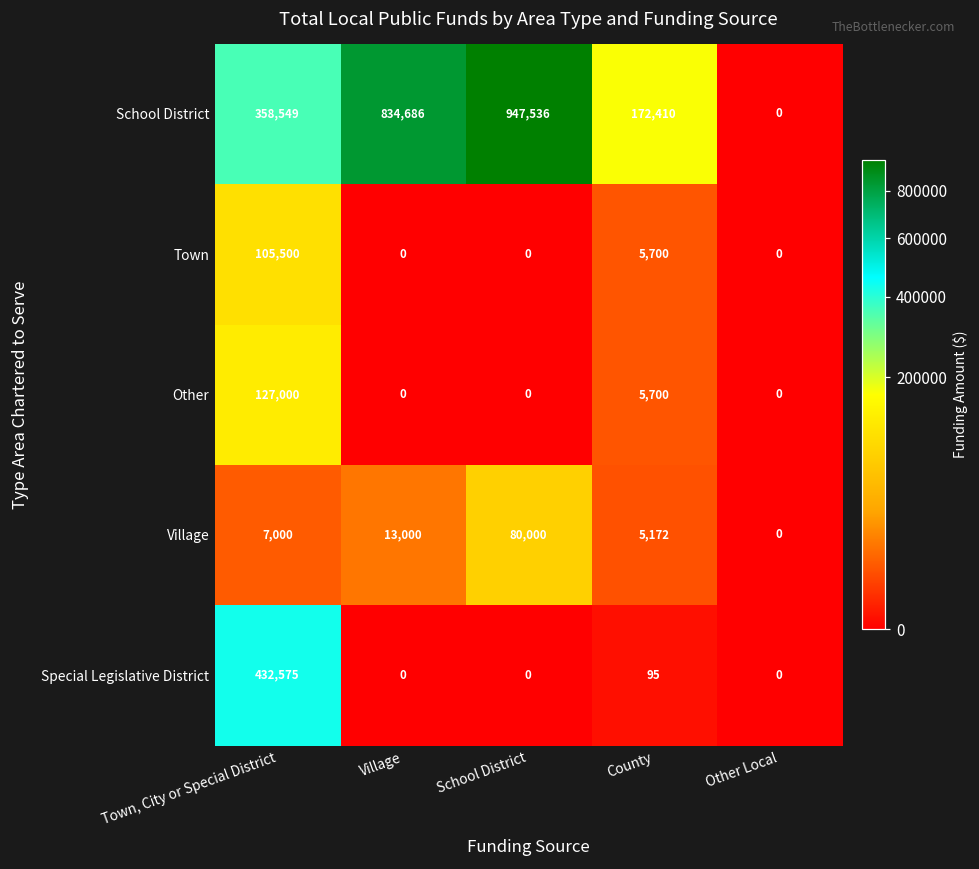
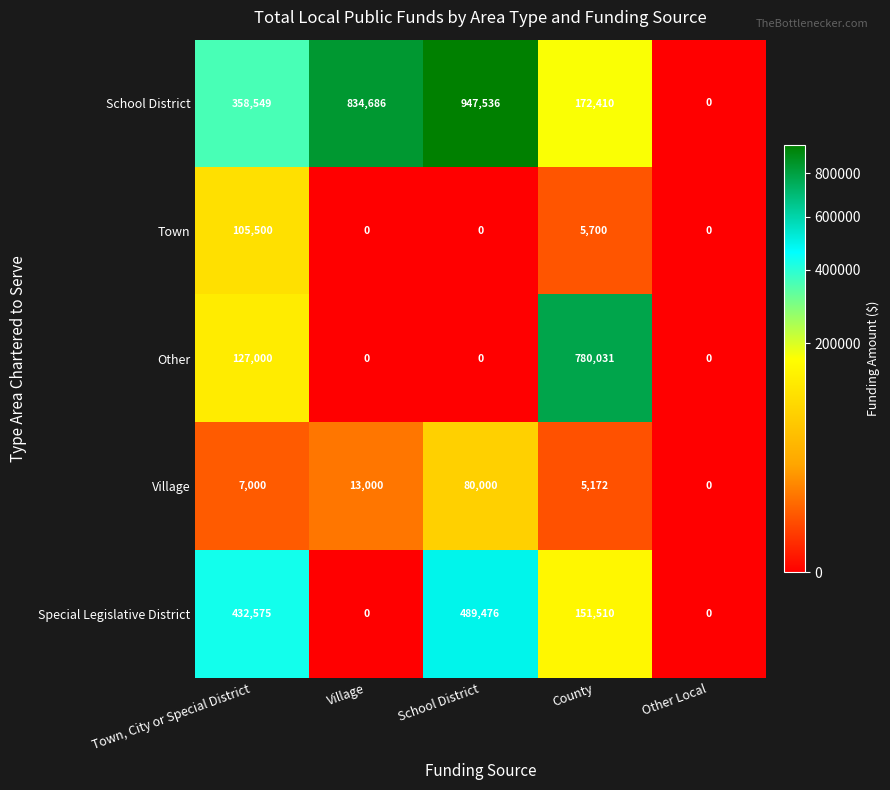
Other, County: 5,700 -> 780,031
Special Legislative District, School District: 0 -> 489,476
Special Legislative District, County: 95 -> 151,510
